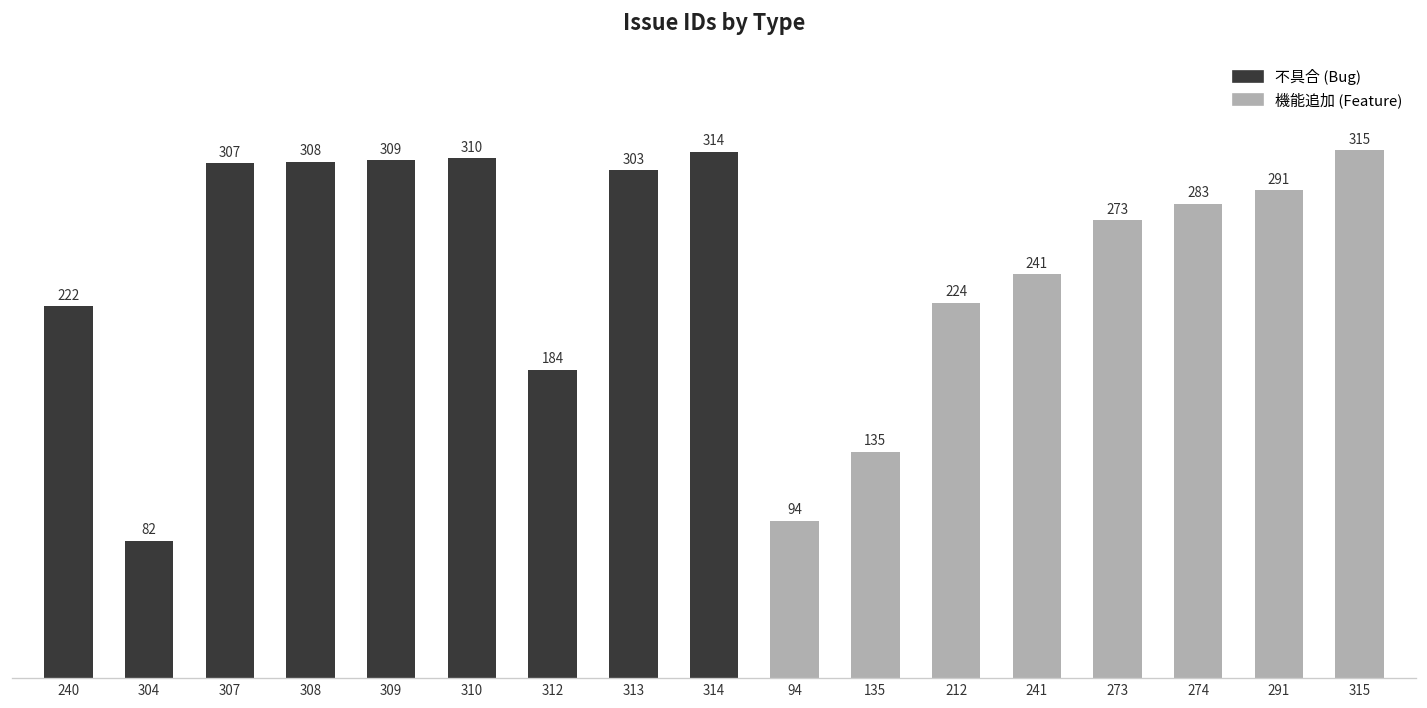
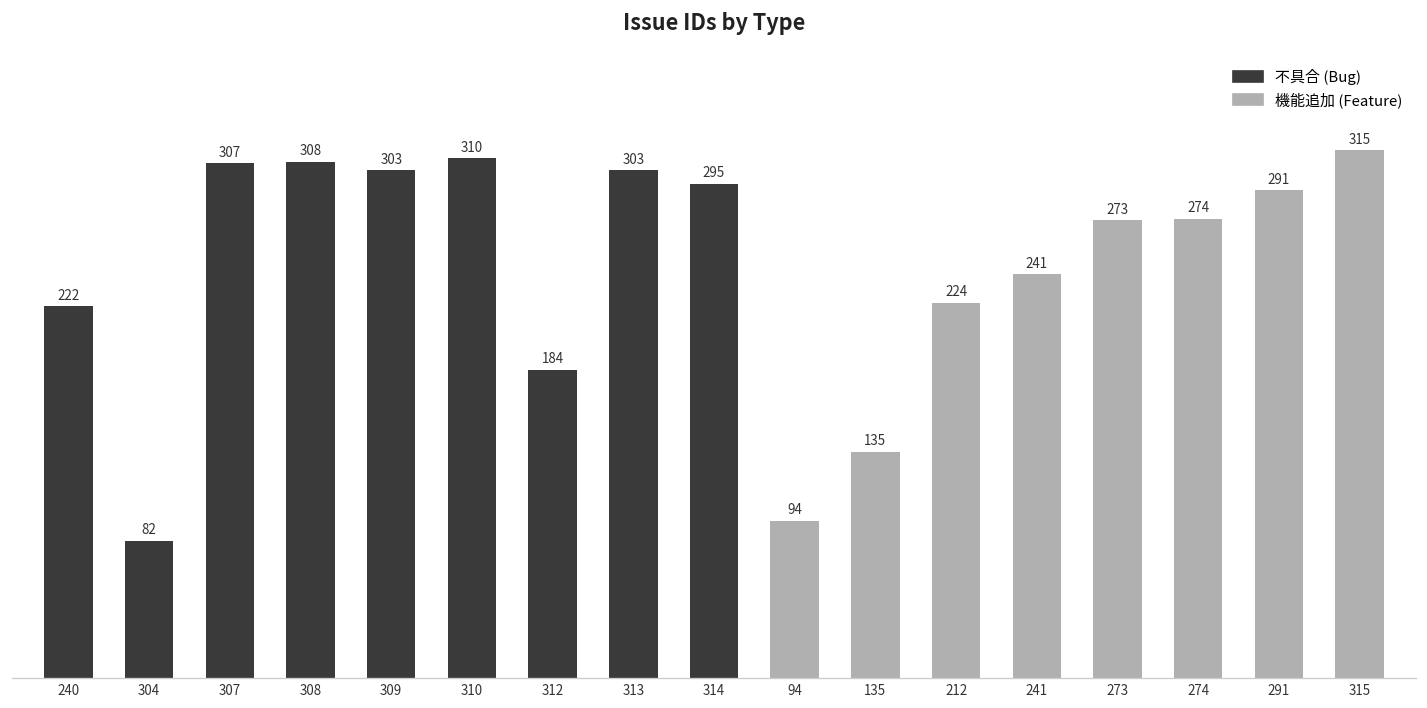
309: 309 -> 303
314: 314 -> 295
274: 283 -> 274
